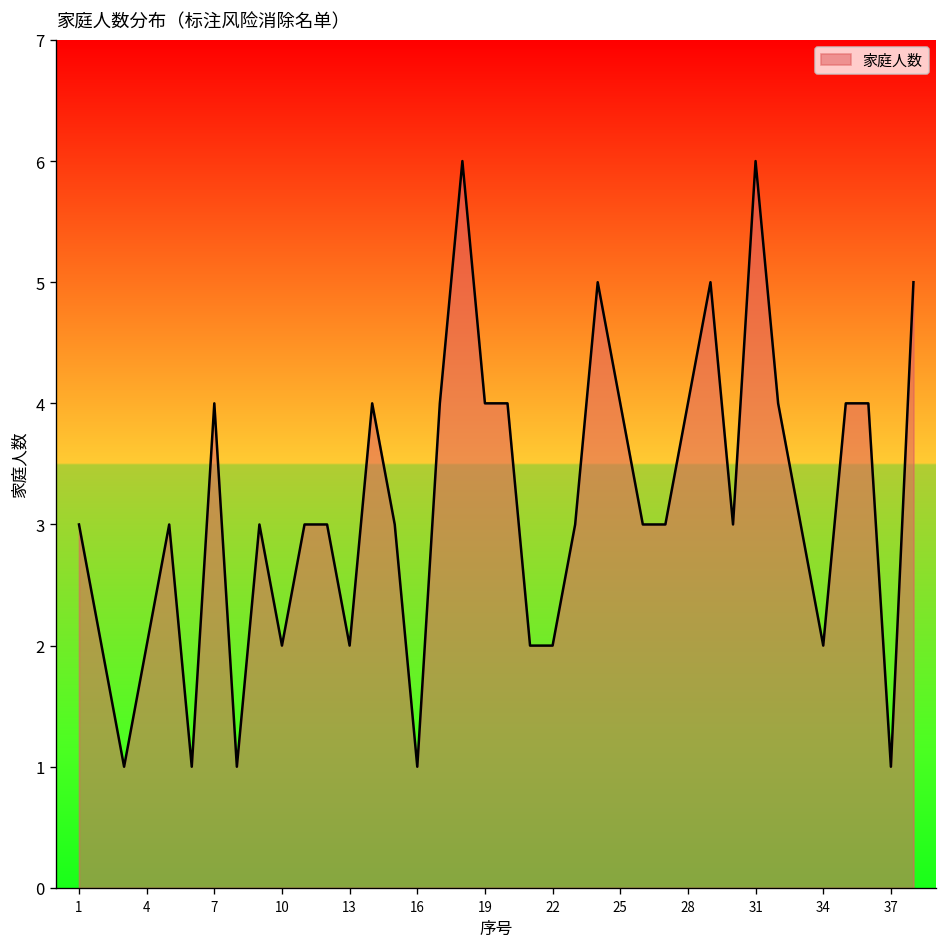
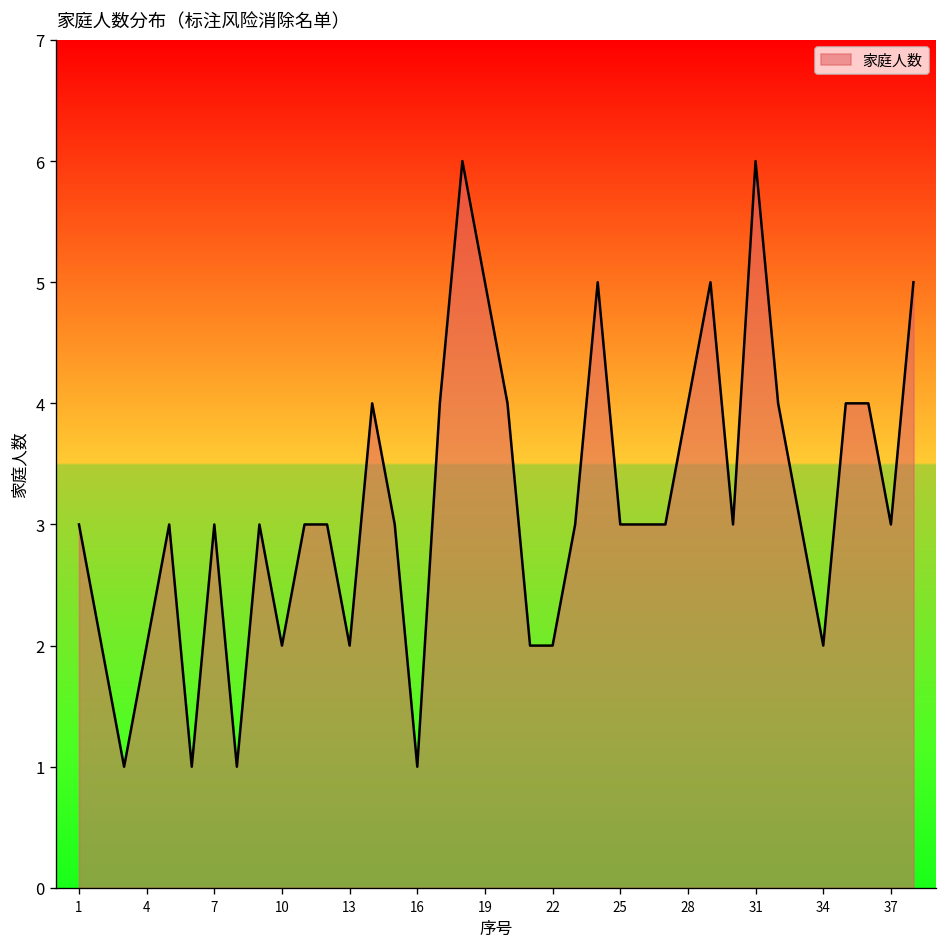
7: 4 -> 3
19: 4 -> 5
25: 4 -> 3
37: 1 -> 3
